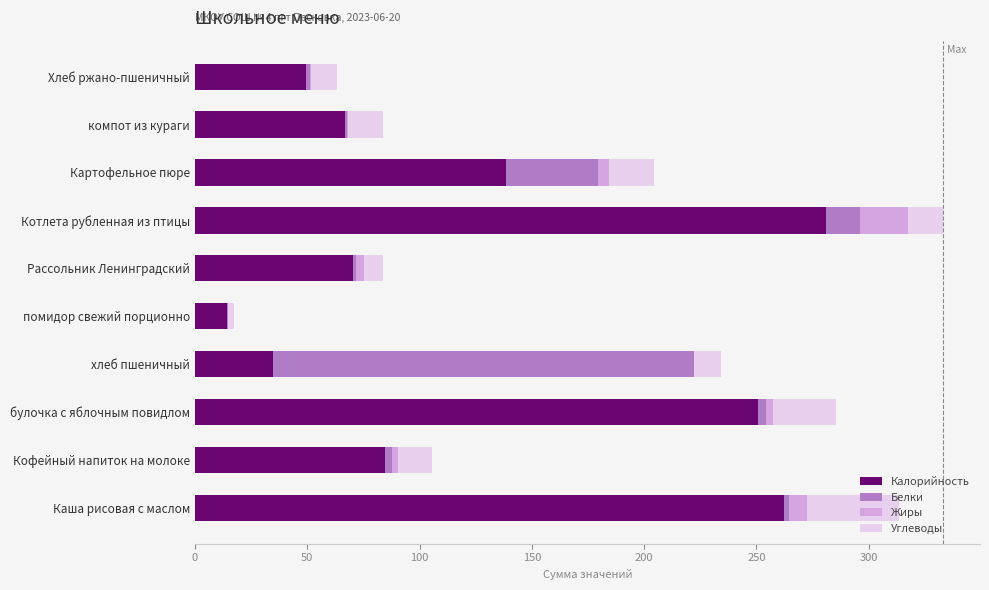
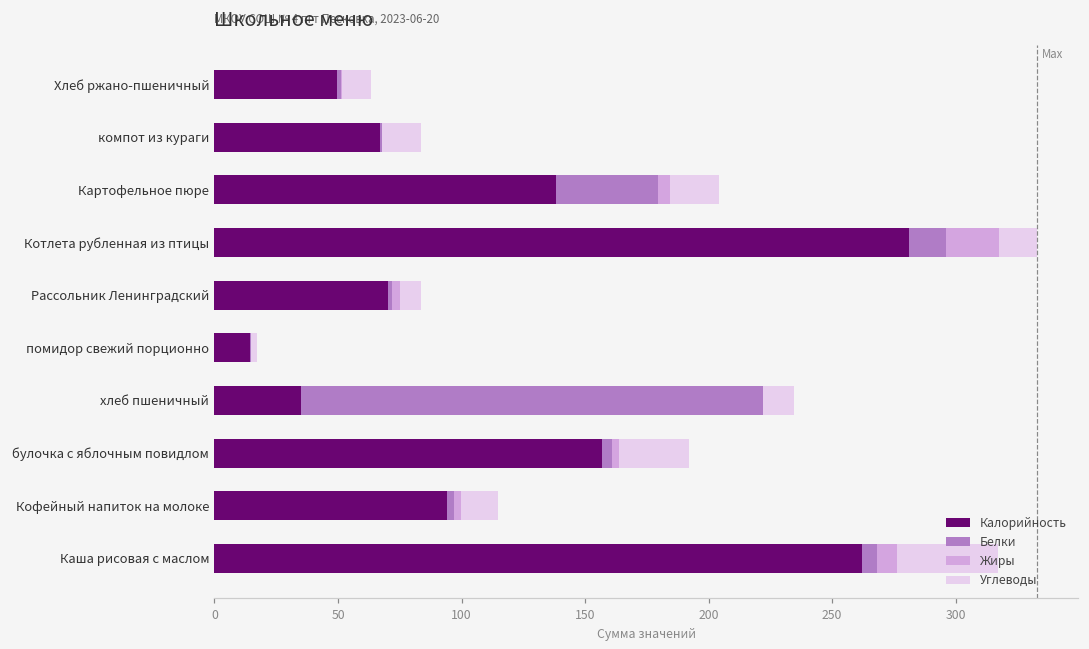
Калорийность, булочка с яблочным повидлом: 251 -> 157
Калорийность, Кофейный напиток на молоке: 85 -> 94
Белки, Каша рисовая с маслом: 2 -> 6
